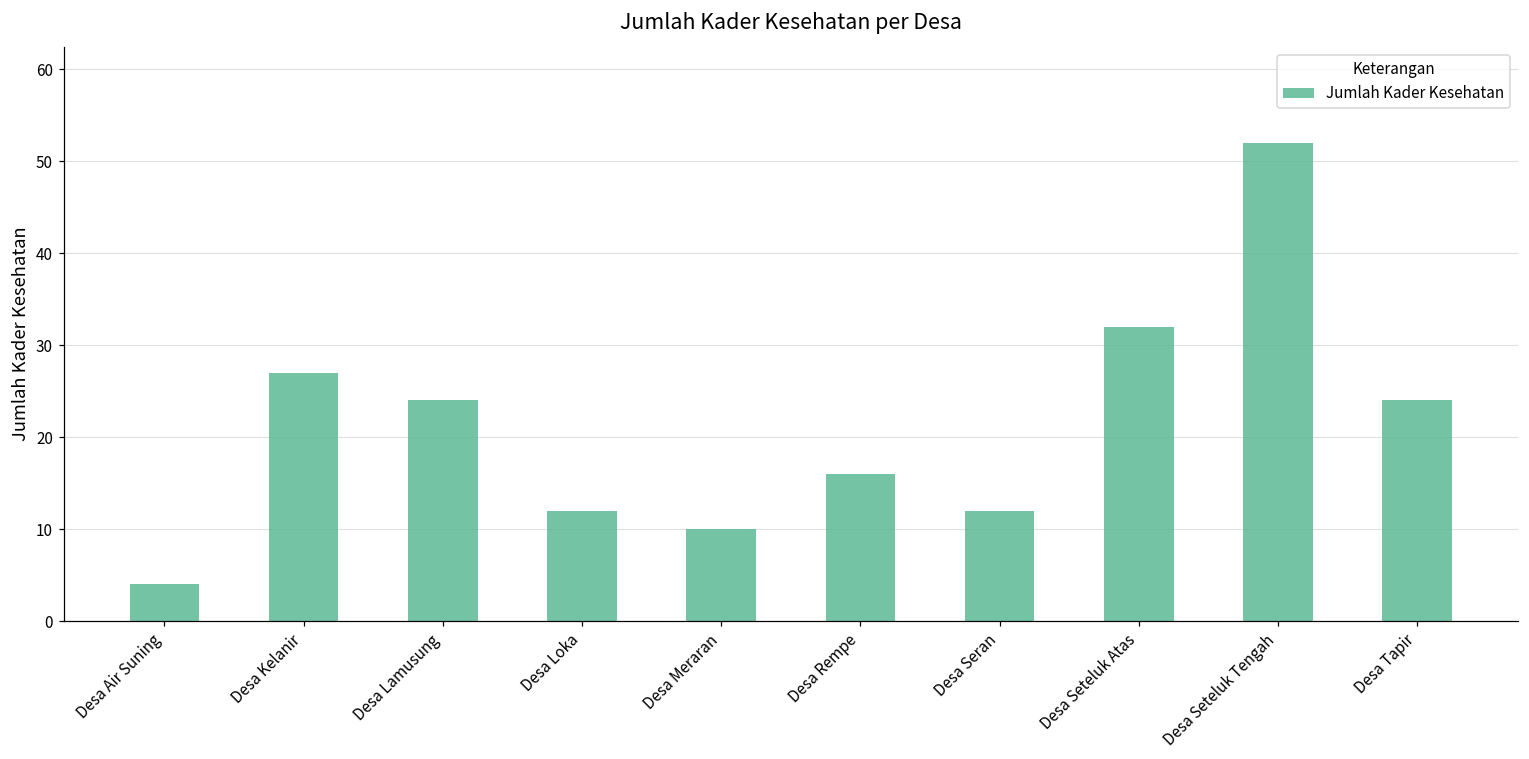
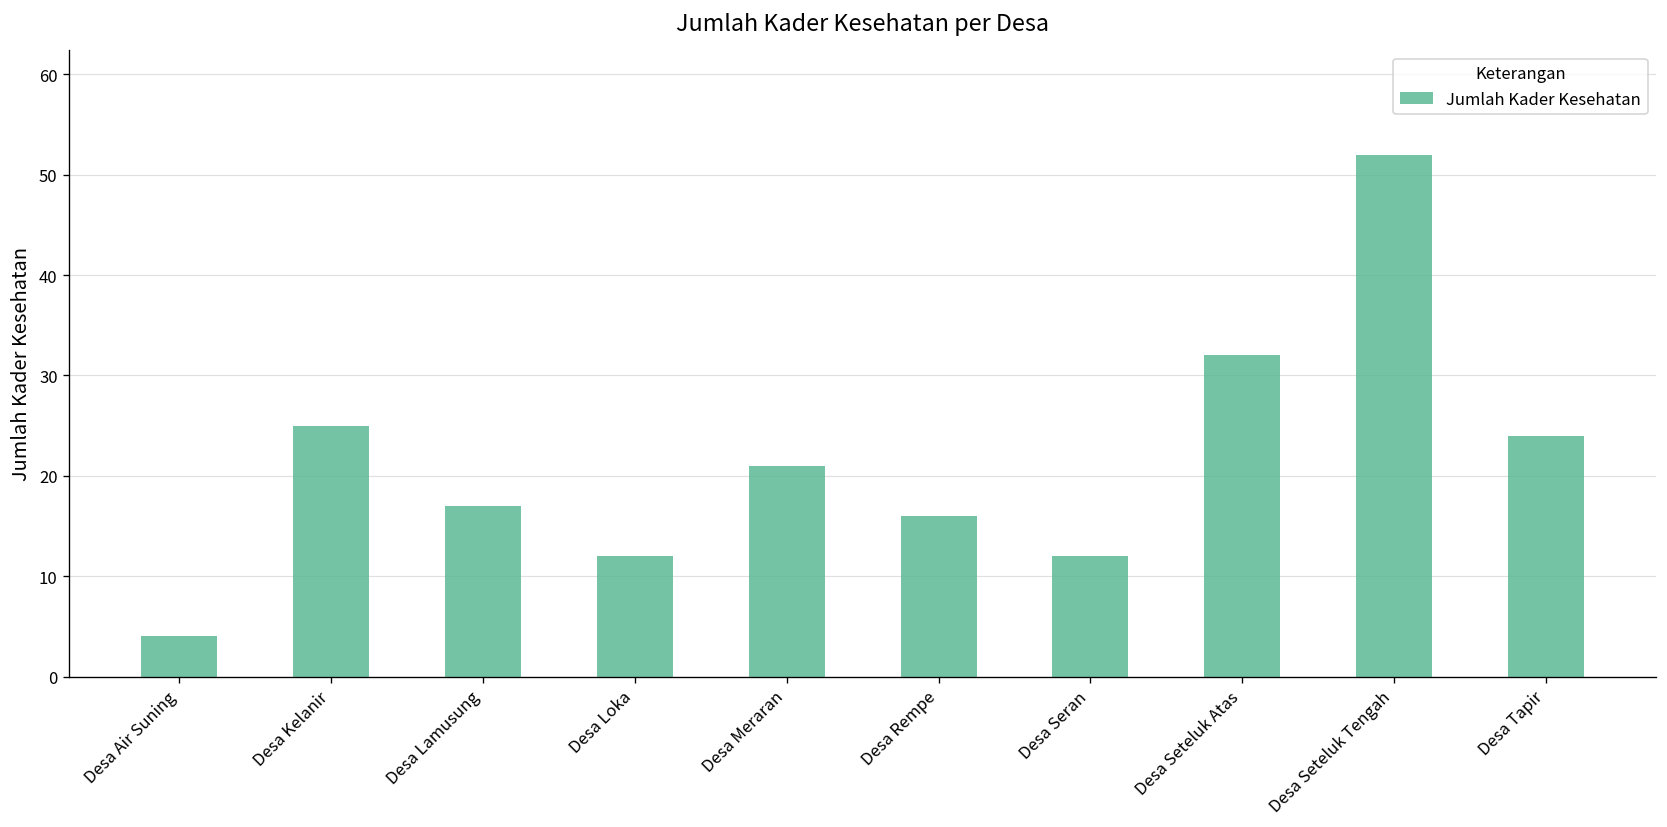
Desa Kelanir: 27 -> 25
Desa Lamusung: 24 -> 17
Desa Meraran: 10 -> 21
